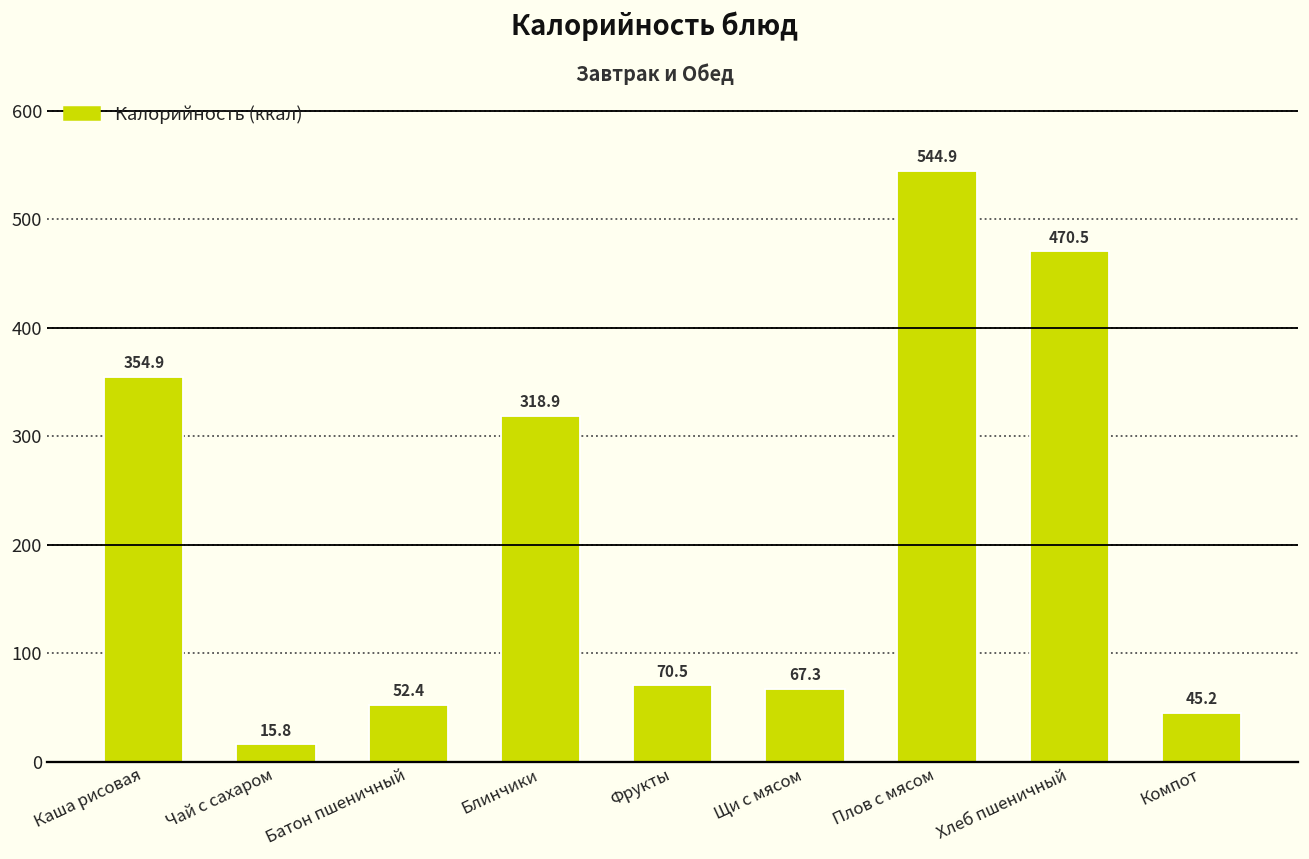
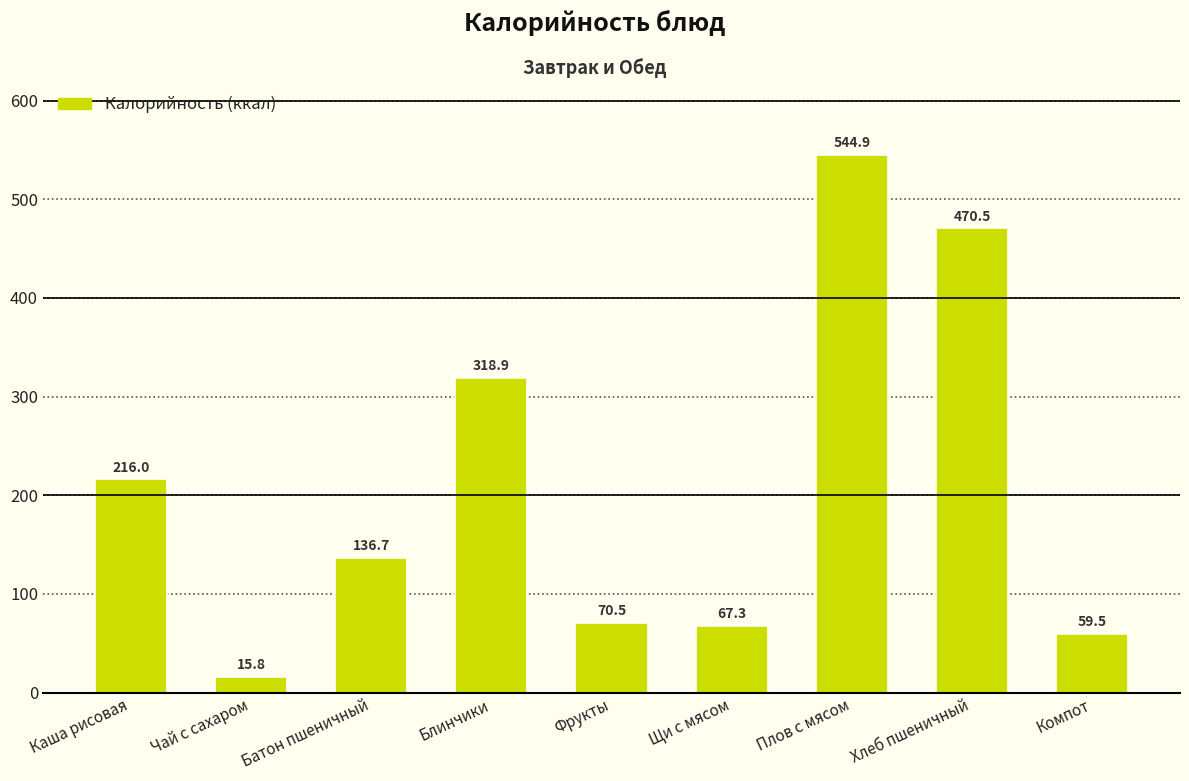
Каша рисовая: 354.9 -> 216.0
Батон пшеничный: 52.4 -> 136.7
Компот: 45.2 -> 59.5
